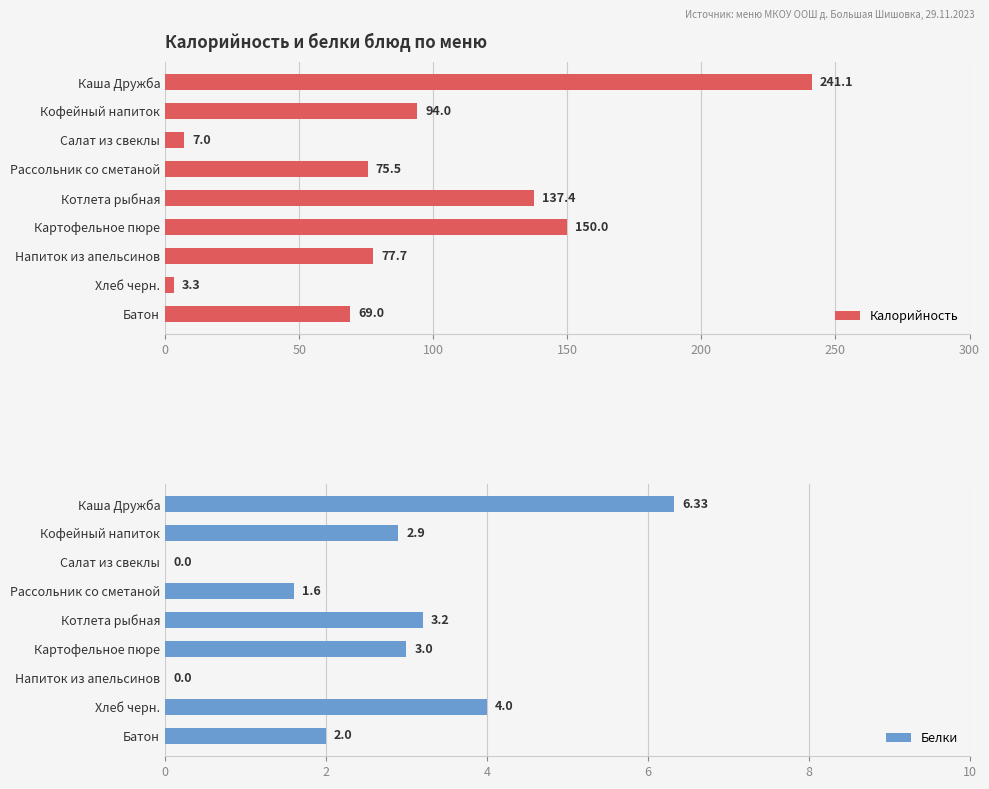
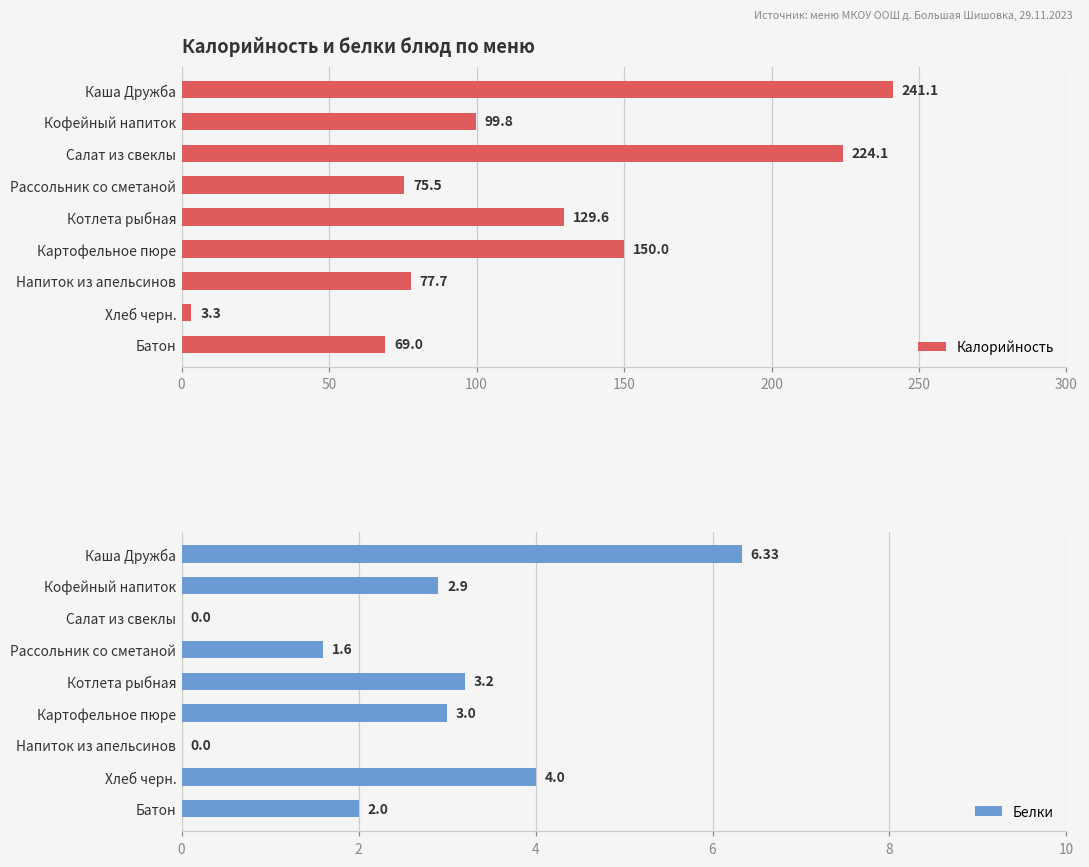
Калорийность и белки блюд по меню, Кофейный напиток: 94.0 -> 99.8
Калорийность и белки блюд по меню, Салат из свеклы: 7.0 -> 224.1
Калорийность и белки блюд по меню, Котлета рыбная: 137.4 -> 129.6
